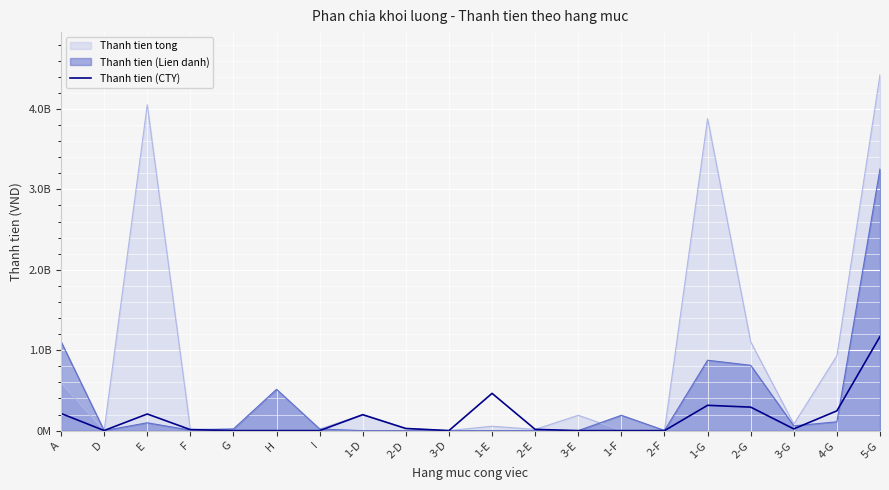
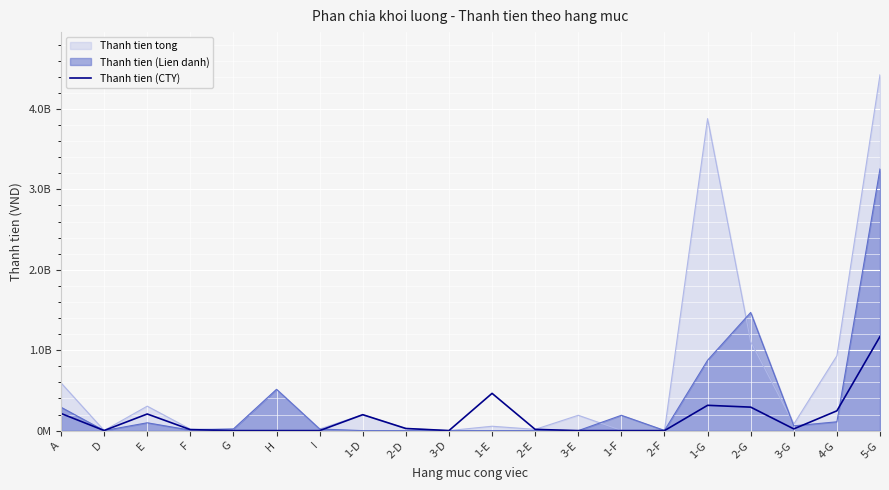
Thanh tien (Lien danh), A: 1100000000 -> 300000000
Thanh tien tong, E: 4100000000 -> 300000000
Thanh tien (Lien danh), 2-G: 800000000 -> 1500000000
